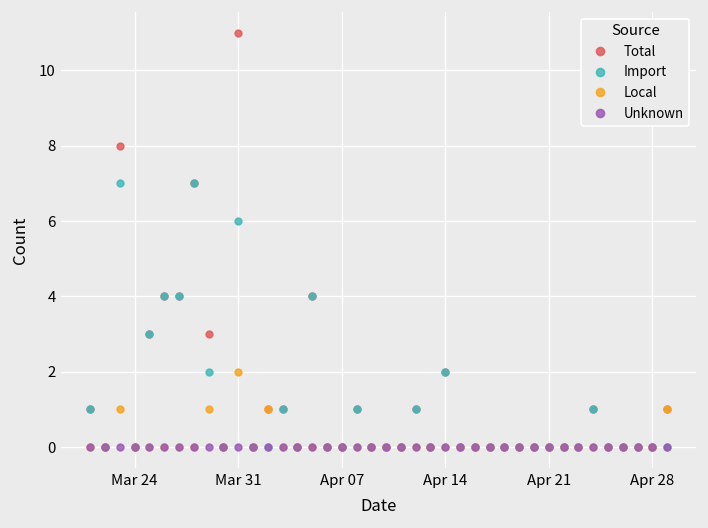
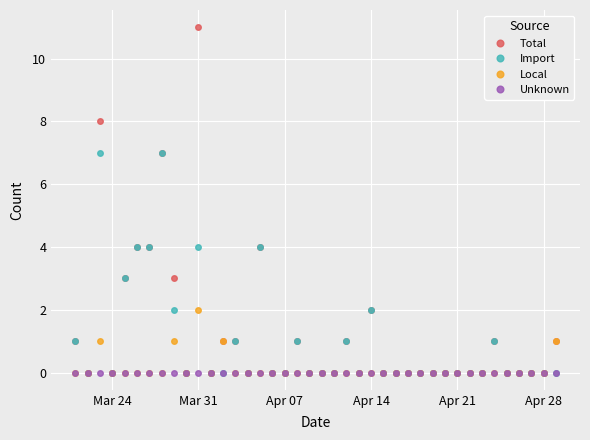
Import, Mar 31: 6 -> 4
